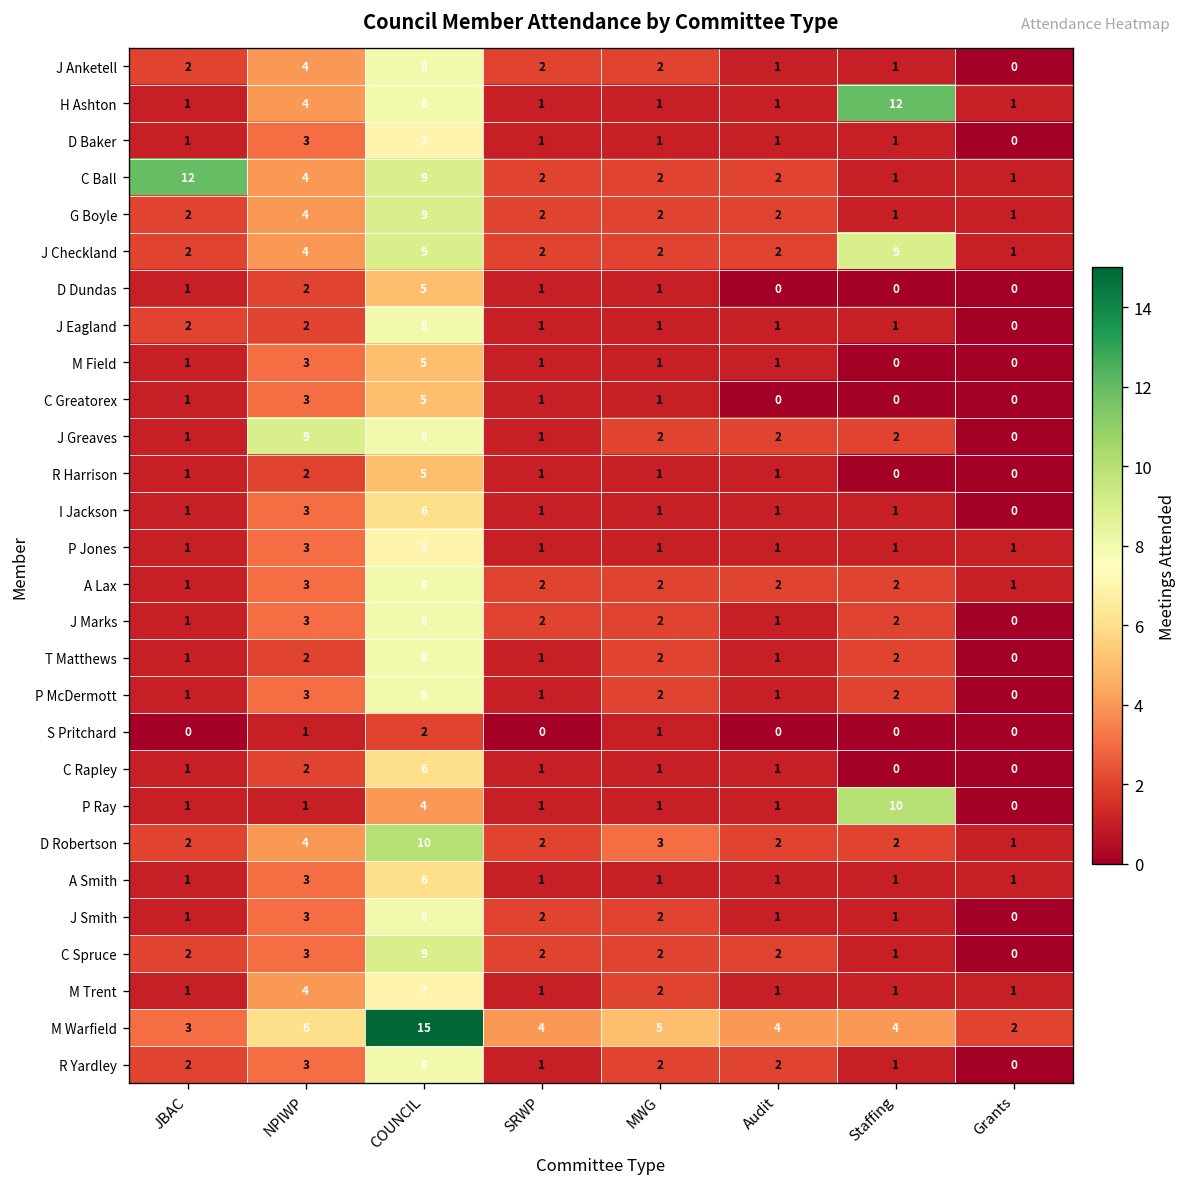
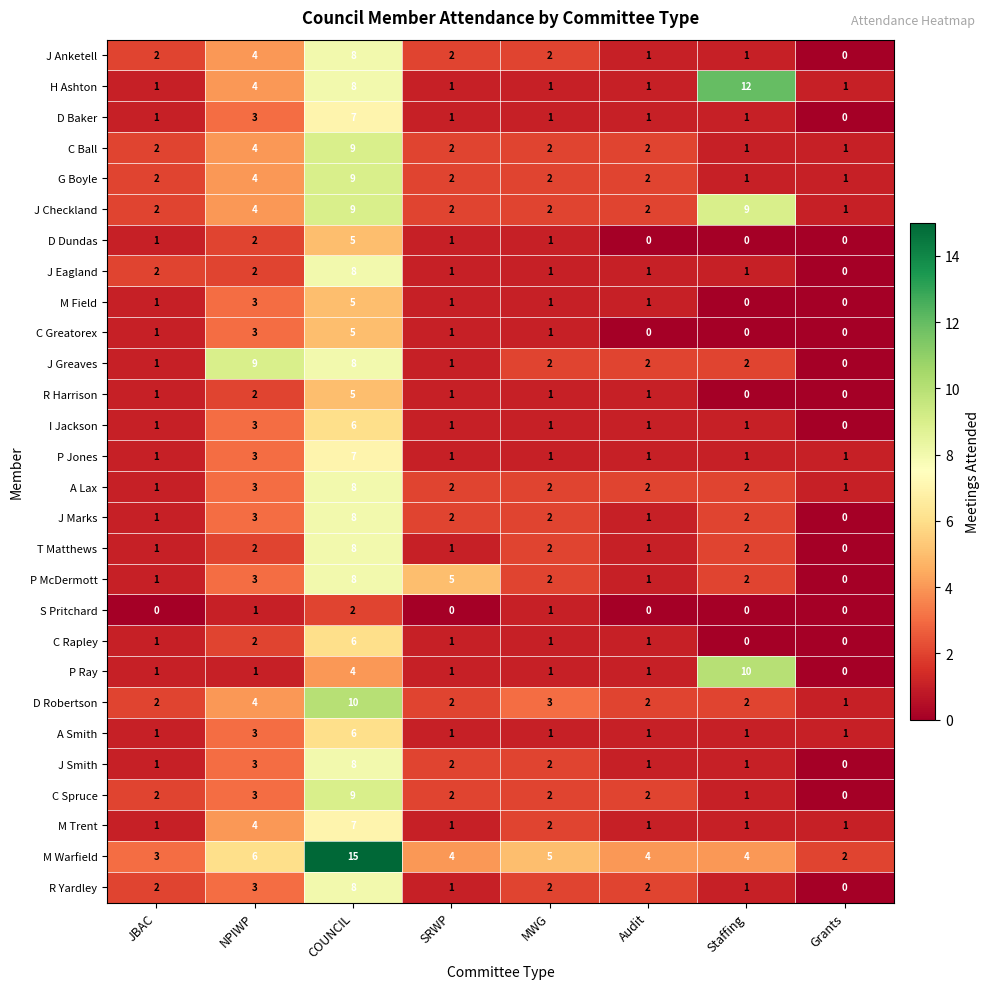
C Ball, JBAC: 12 -> 2
P McDermott, SRWP: 1 -> 5
